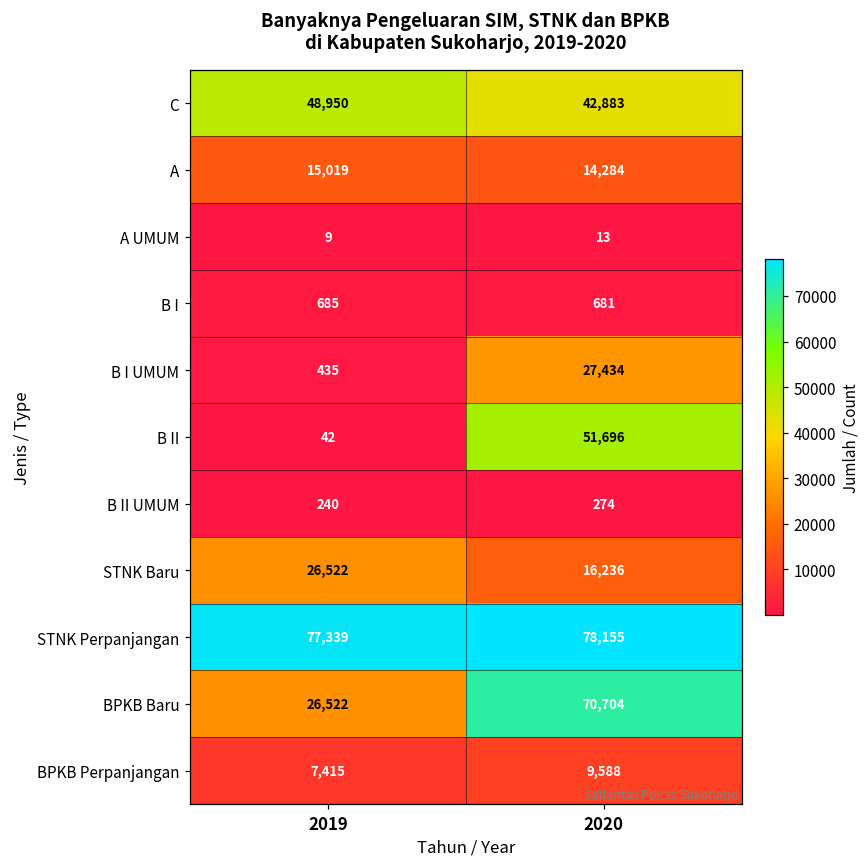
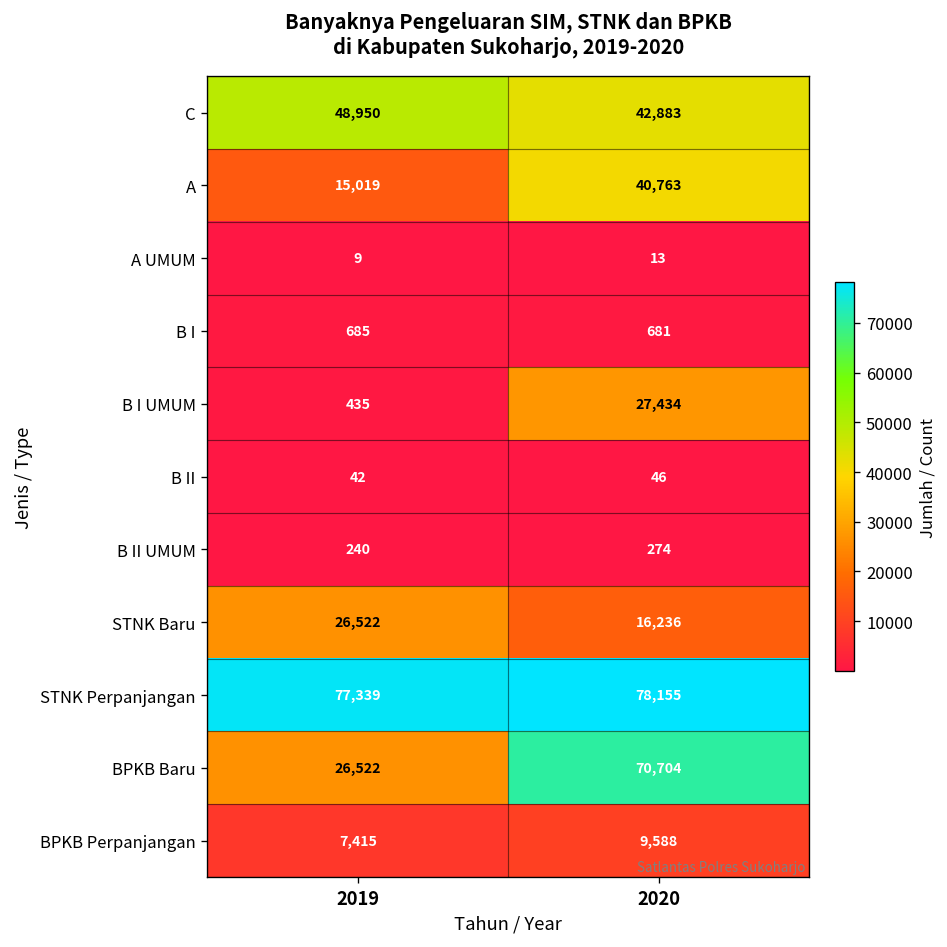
A, 2020: 14,284 -> 40,763
B II, 2020: 51,696 -> 46
